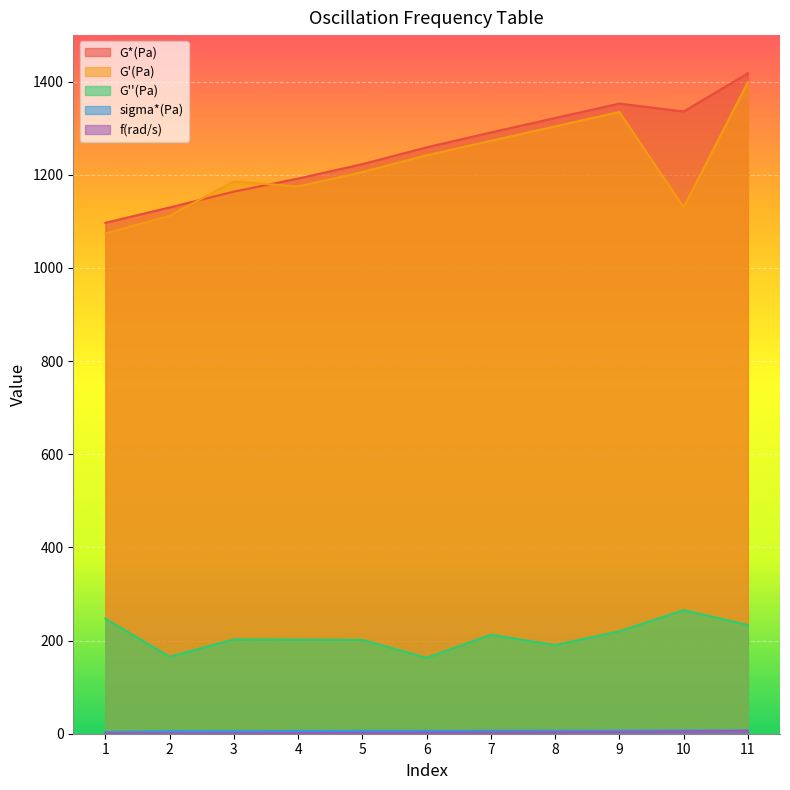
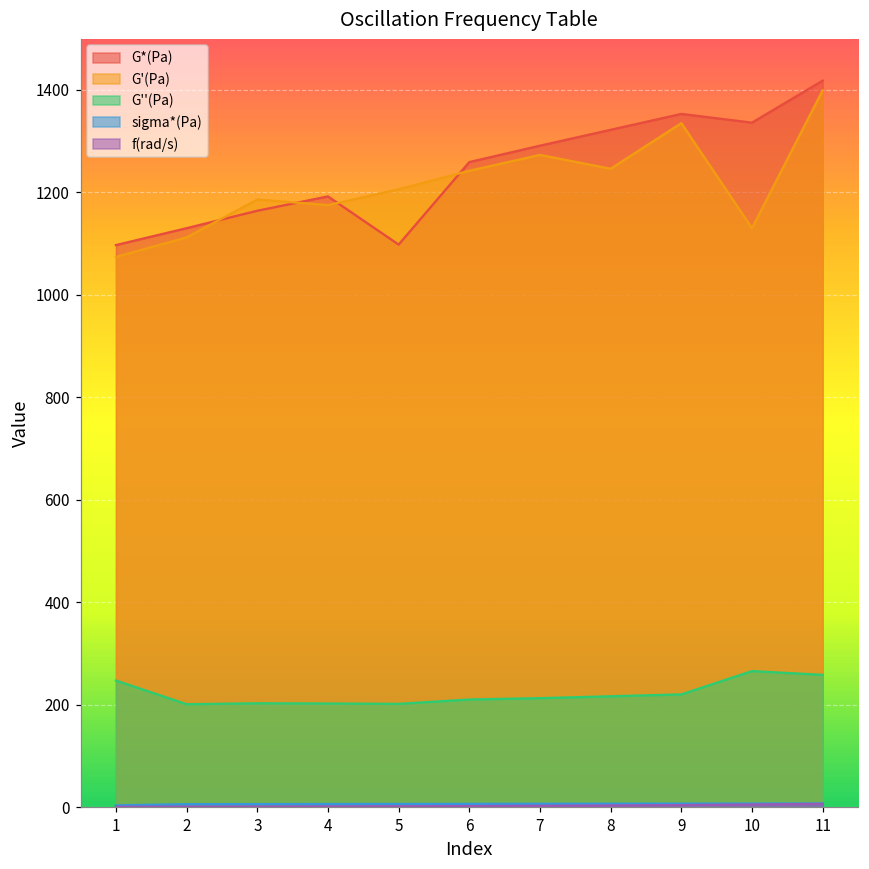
G''(Pa), 2: 170 -> 200
G*(Pa), 5: 1220 -> 1100
G''(Pa), 6: 160 -> 210
G'(Pa), 8: 1300 -> 1250
G''(Pa), 8: 190 -> 220
G''(Pa), 11: 230 -> 260
